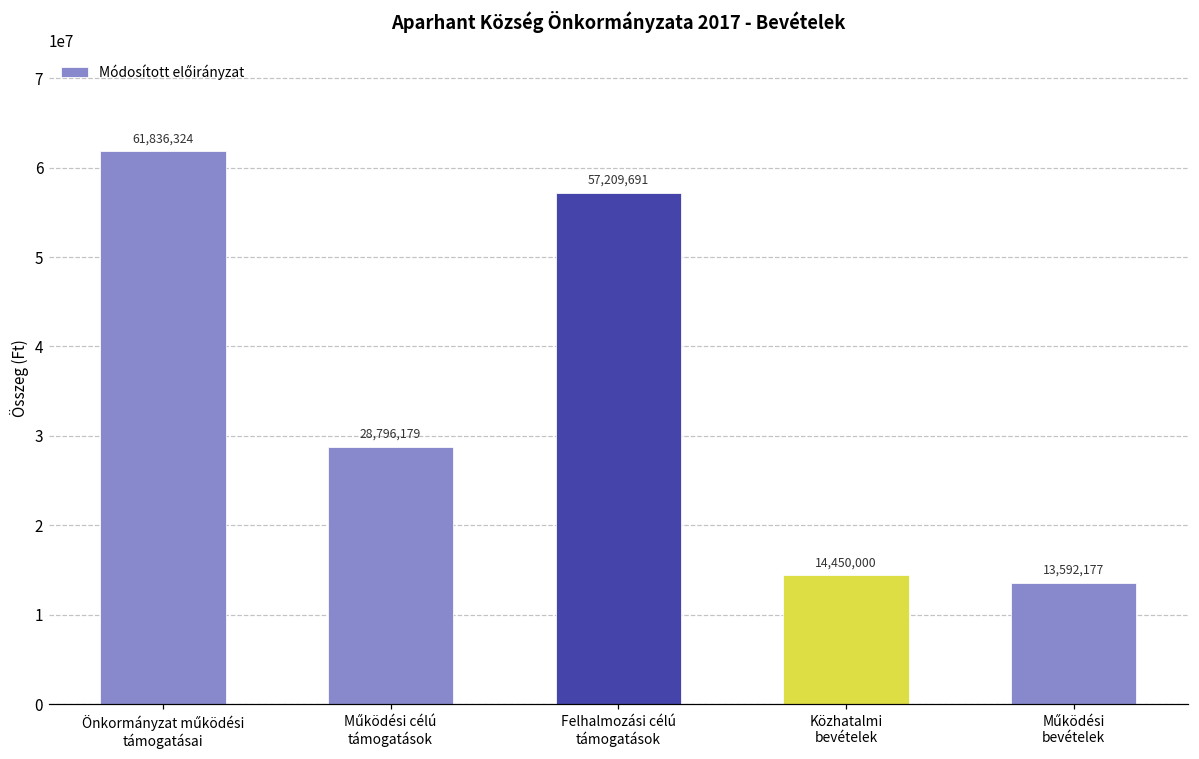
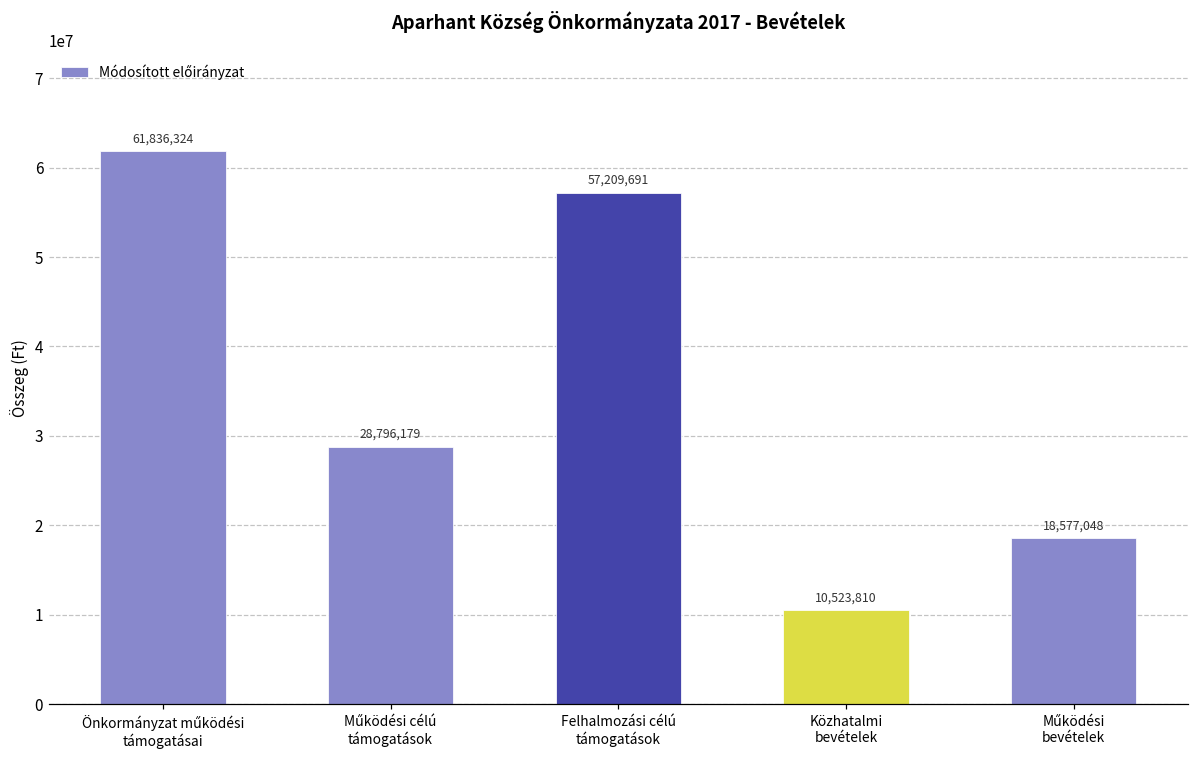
Közhatalmi bevételek: 14,450,000 -> 10,523,810
Működési bevételek: 13,592,177 -> 18,577,048
